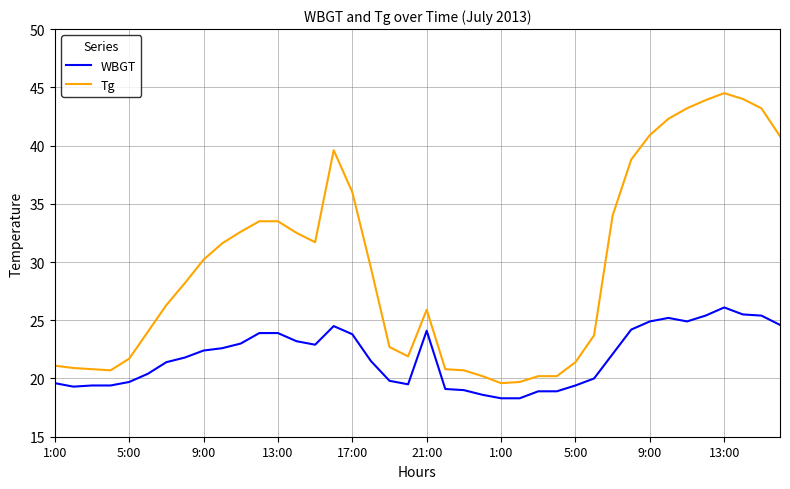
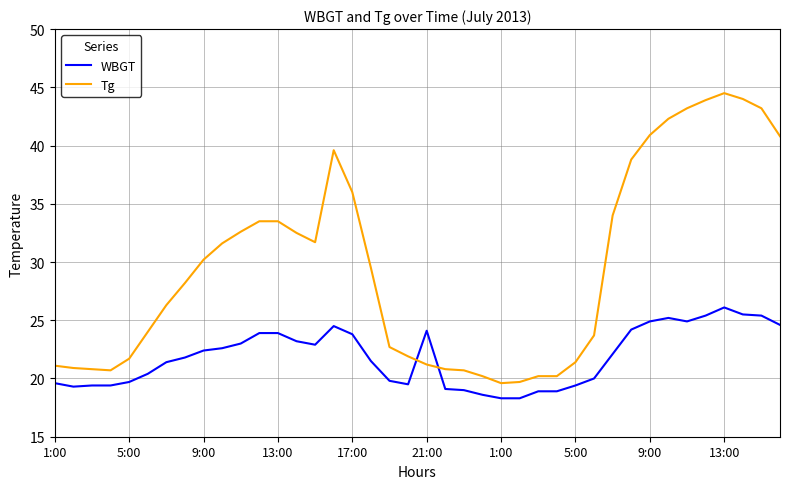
Tg, 21:00: 25.9 -> 21.2
